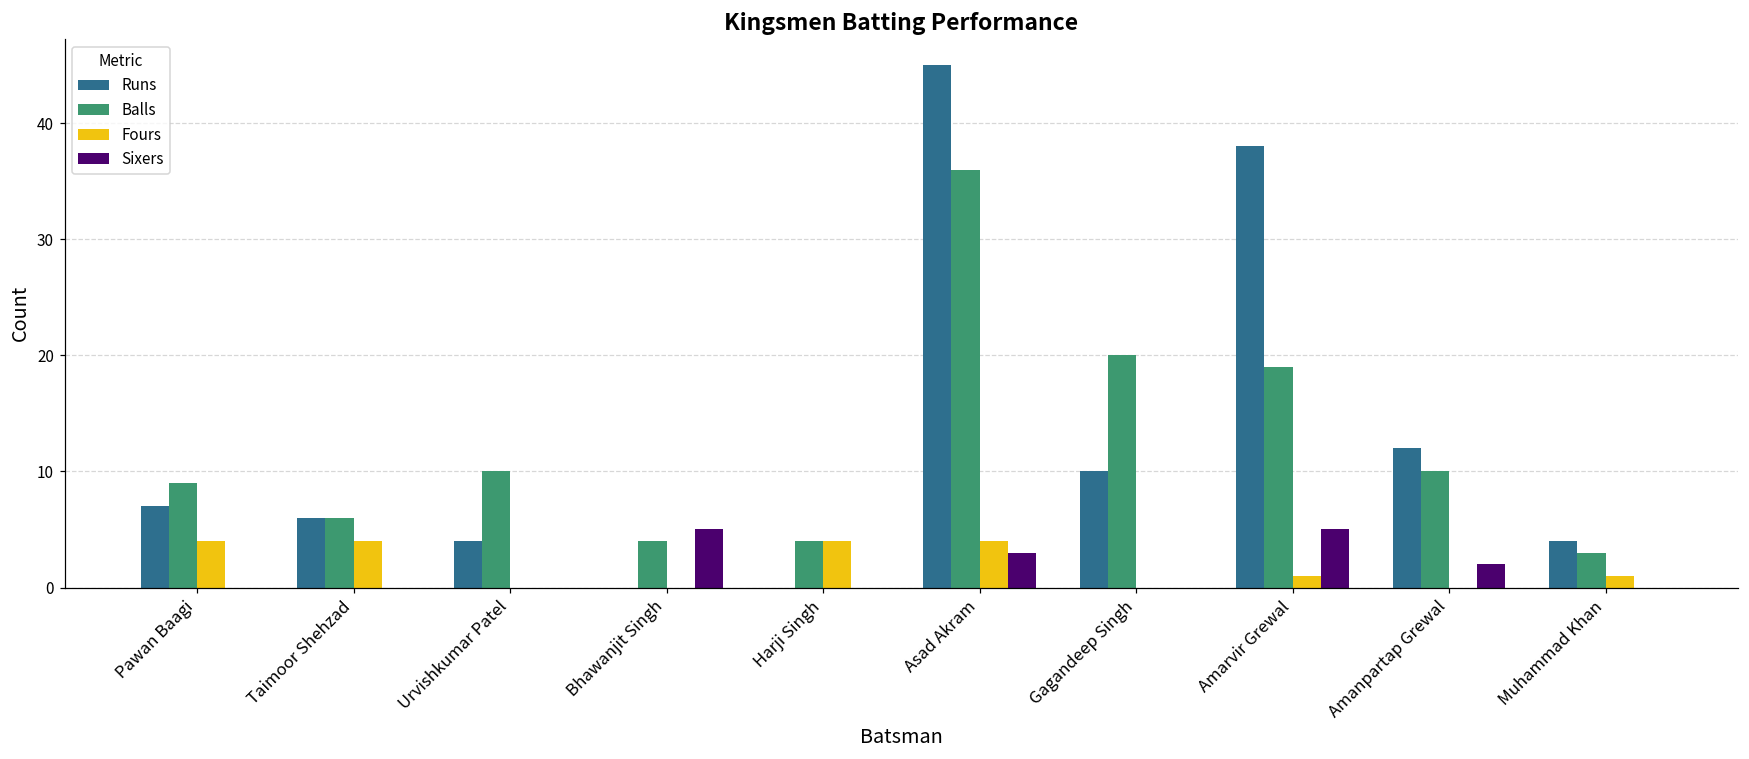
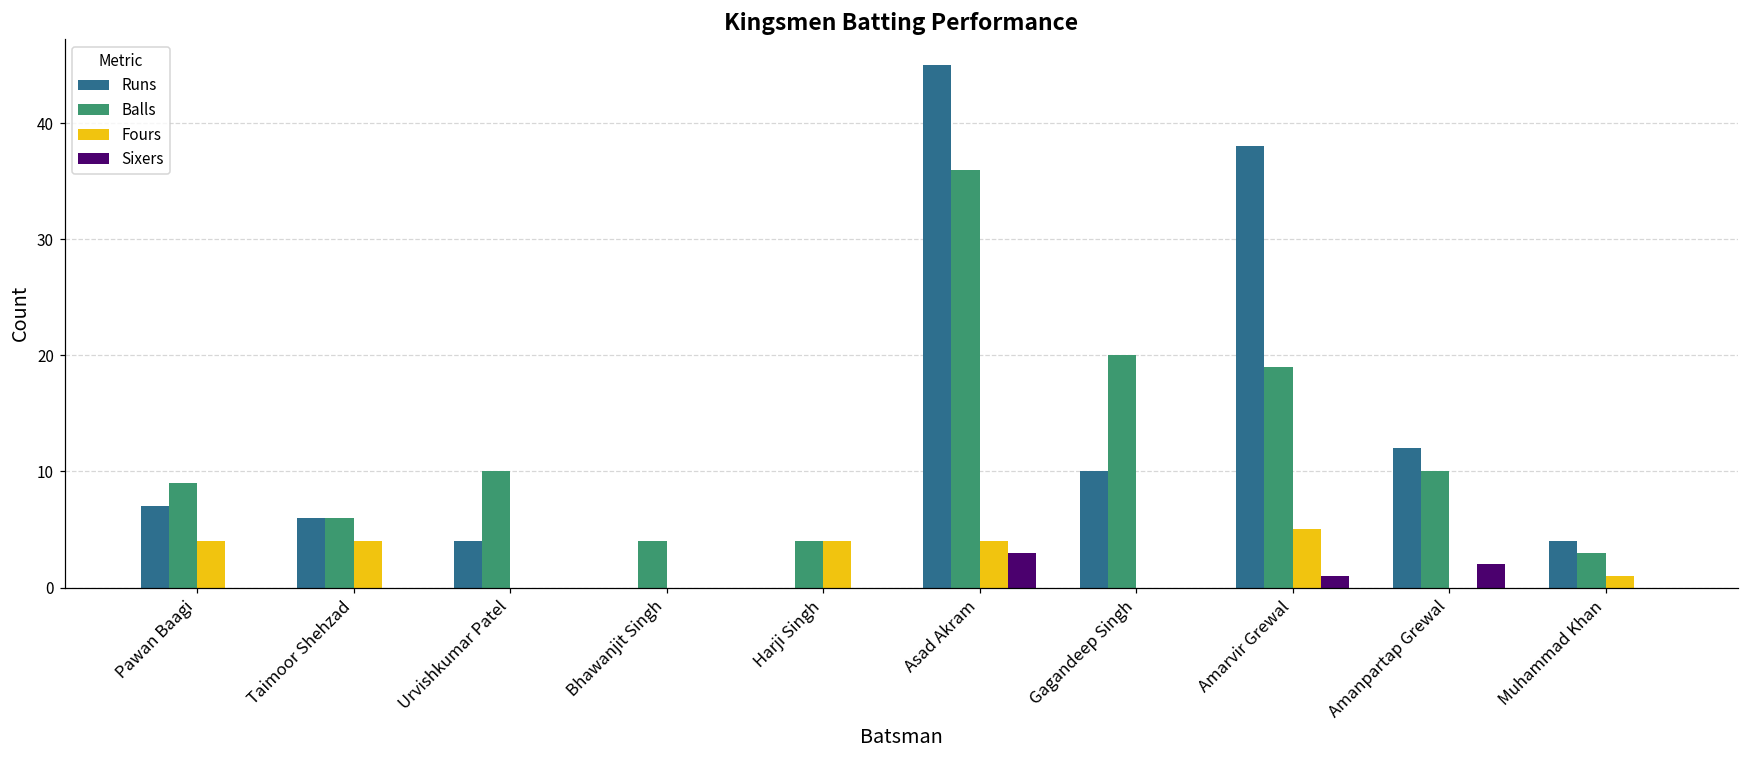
Sixers, Bhawanjit Singh: 5 -> 0
Fours, Amarvir Grewal: 1 -> 5
Sixers, Amarvir Grewal: 5 -> 1
